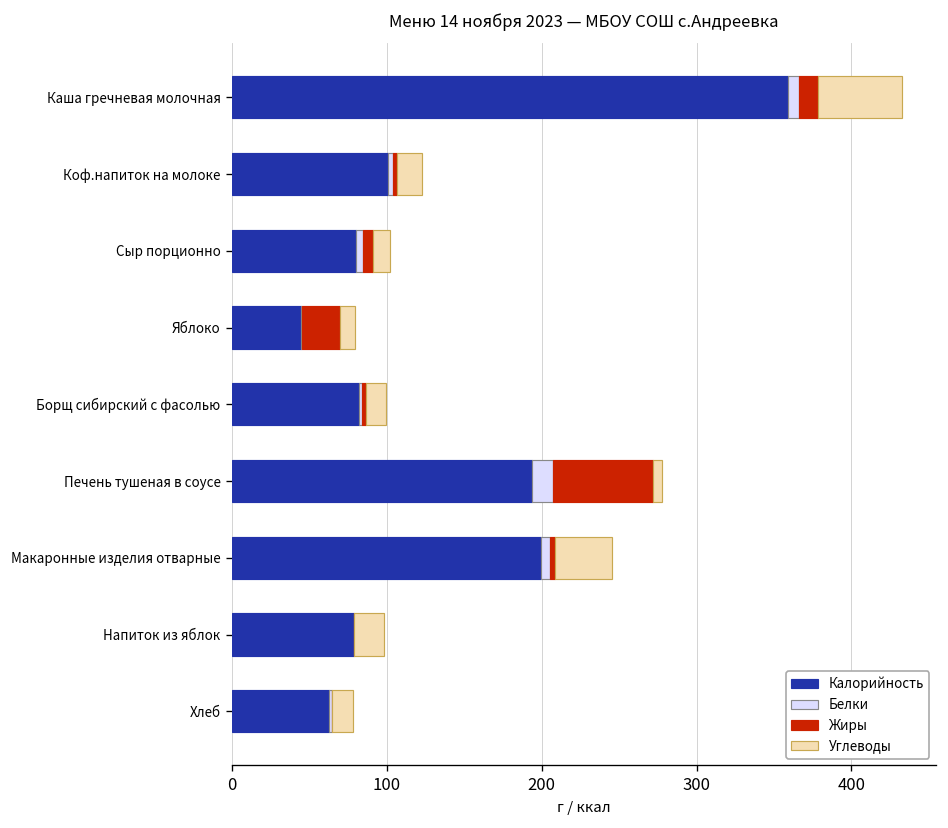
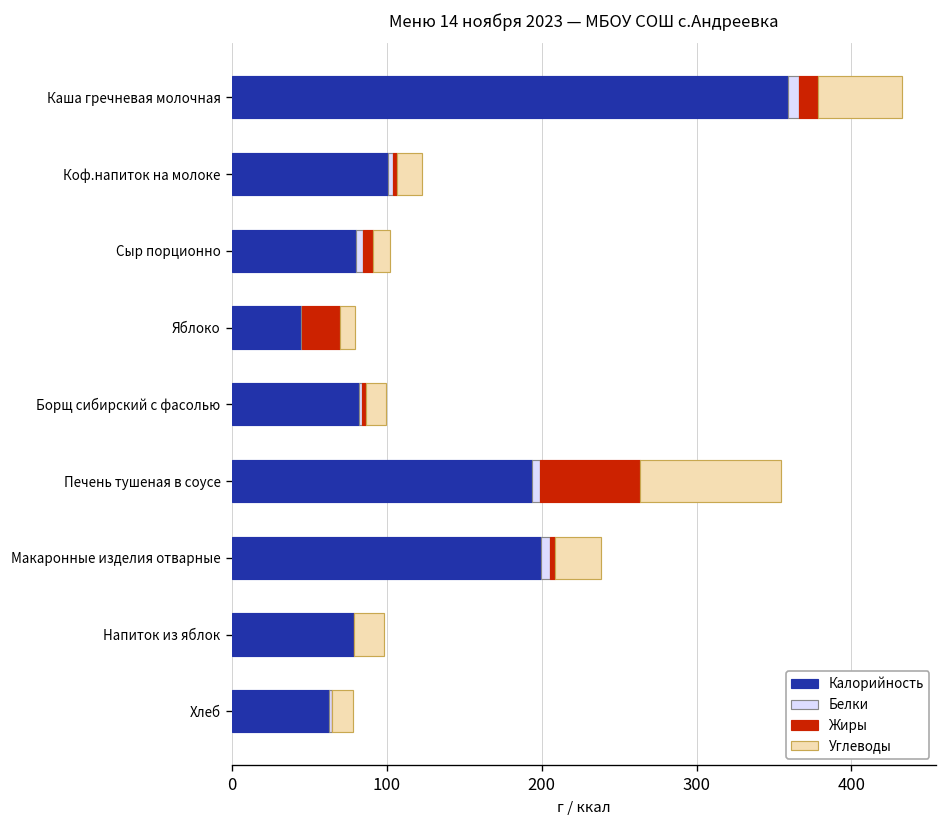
Белки, Печень тушеная в соусе: 13 -> 5
Углеводы, Печень тушеная в соусе: 6 -> 91
Углеводы, Макаронные изделия отварные: 36 -> 30
